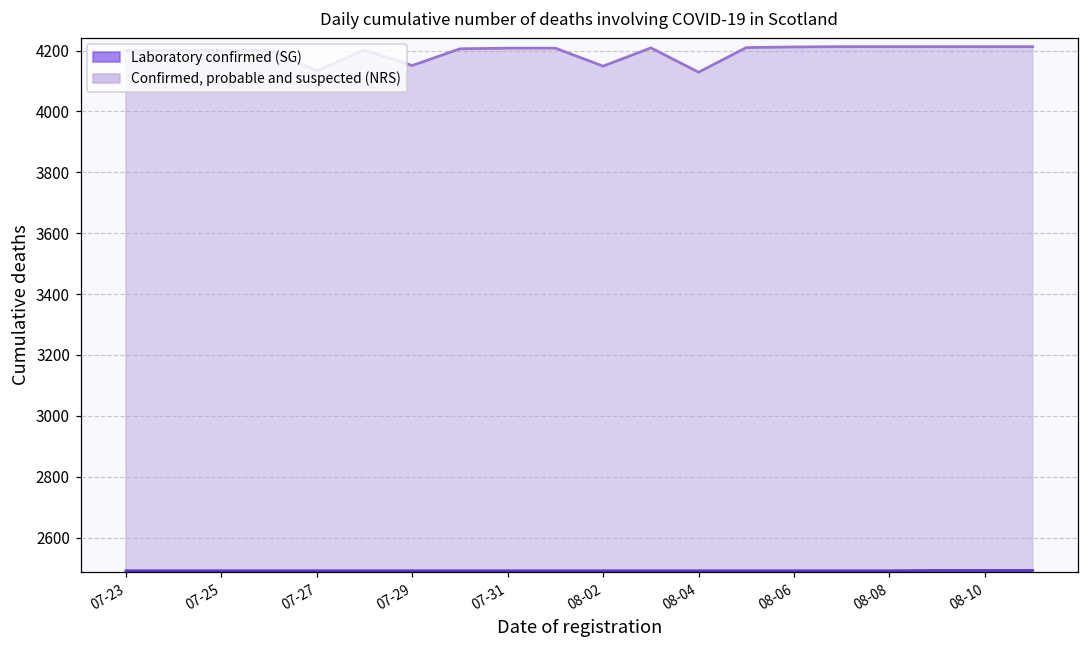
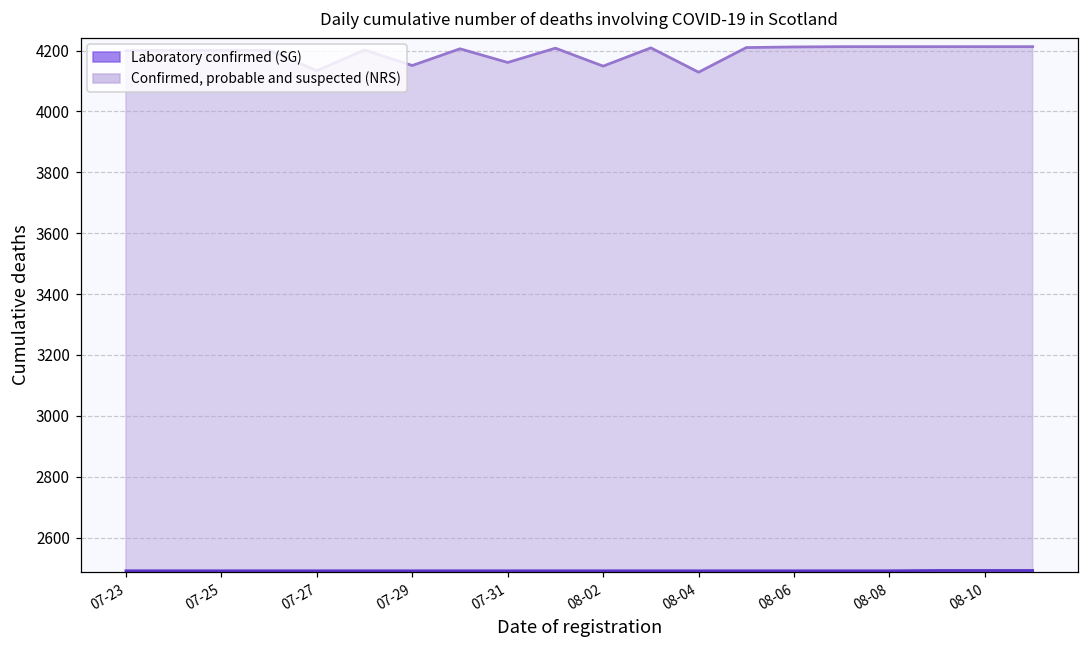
Confirmed, probable and suspected (NRS), 07-31: 4210 -> 4160
